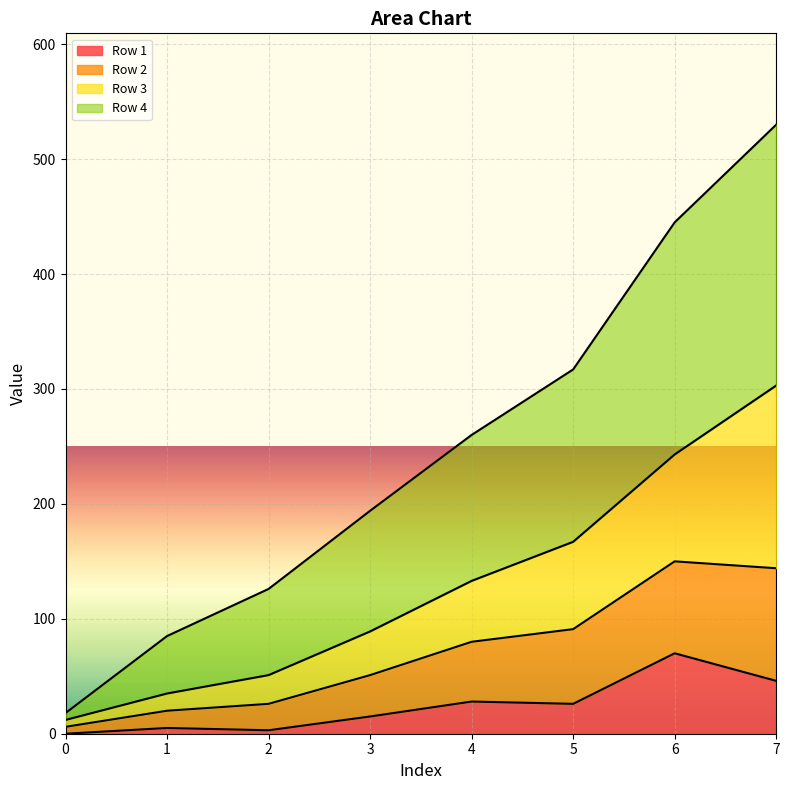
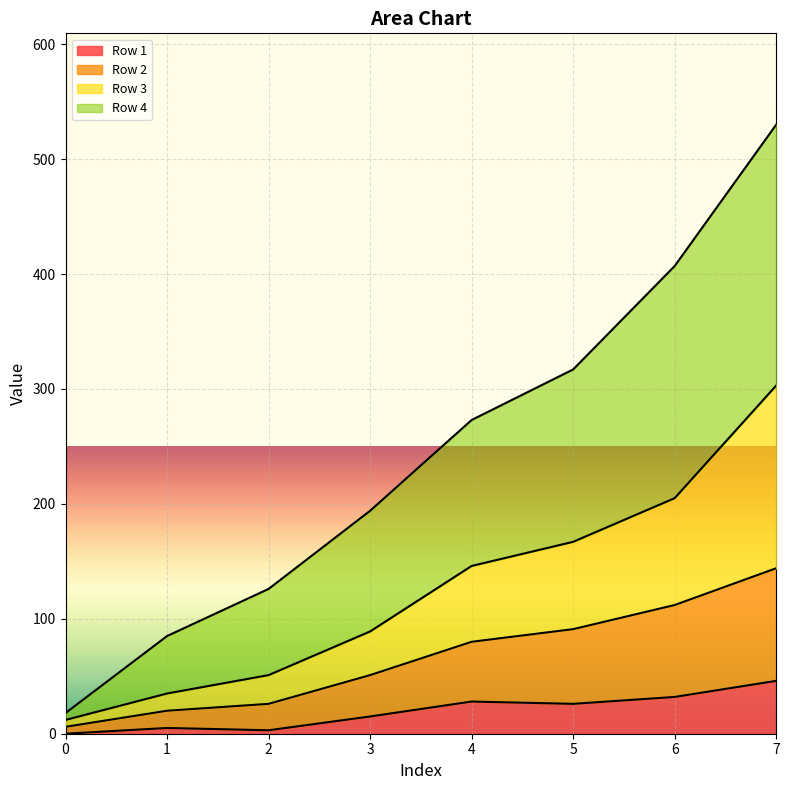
Row 3, 4: 53 -> 66
Row 1, 6: 70 -> 32
